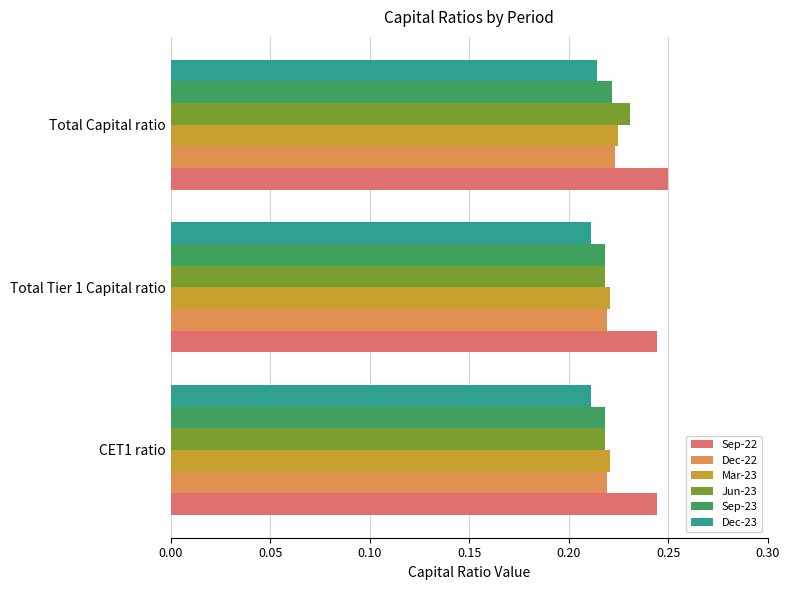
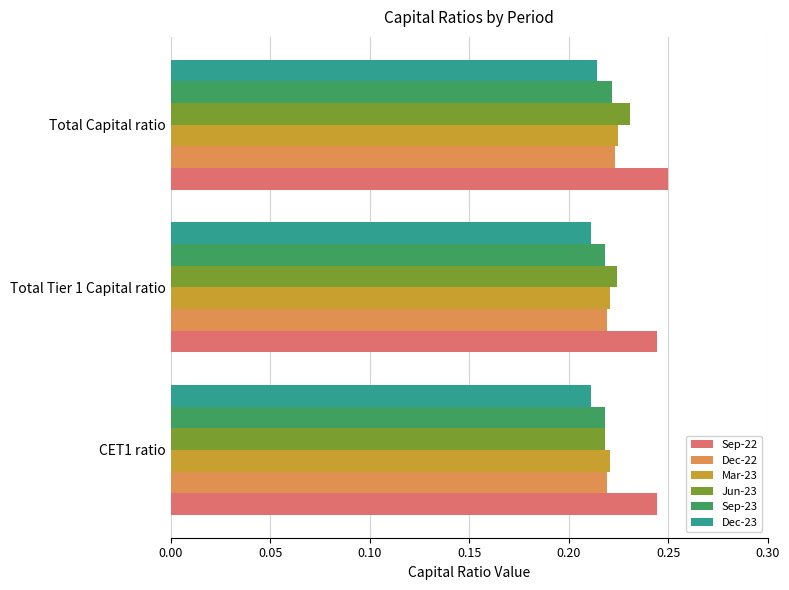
Jun-23, Total Tier 1 Capital ratio: 0.218 -> 0.224
